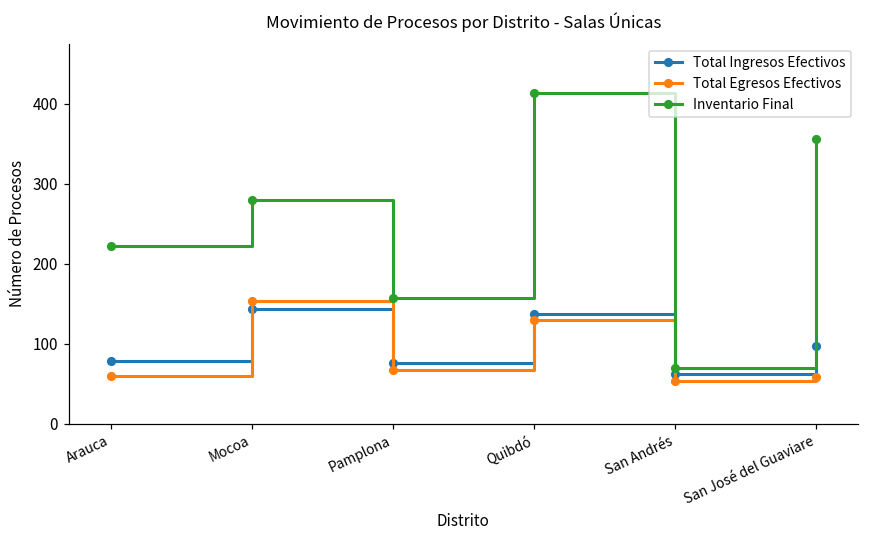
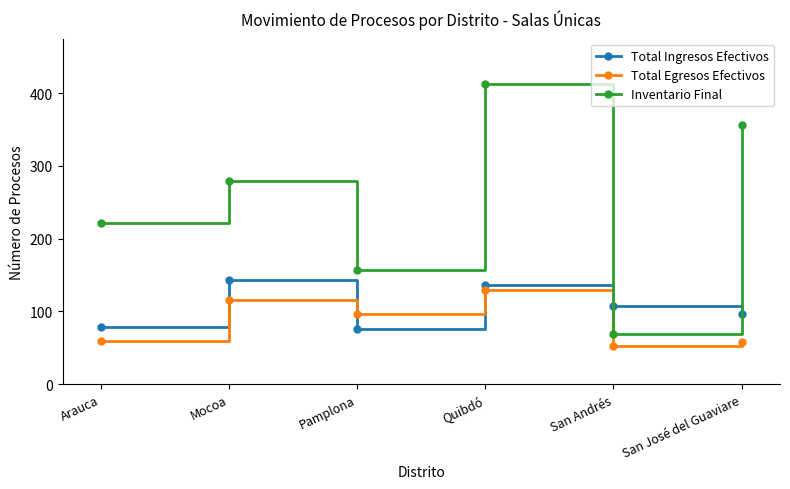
Total Egresos Efectivos, Mocoa: 150 -> 120
Total Egresos Efectivos, Pamplona: 70 -> 100
Total Ingresos Efectivos, San Andrés: 60 -> 110
